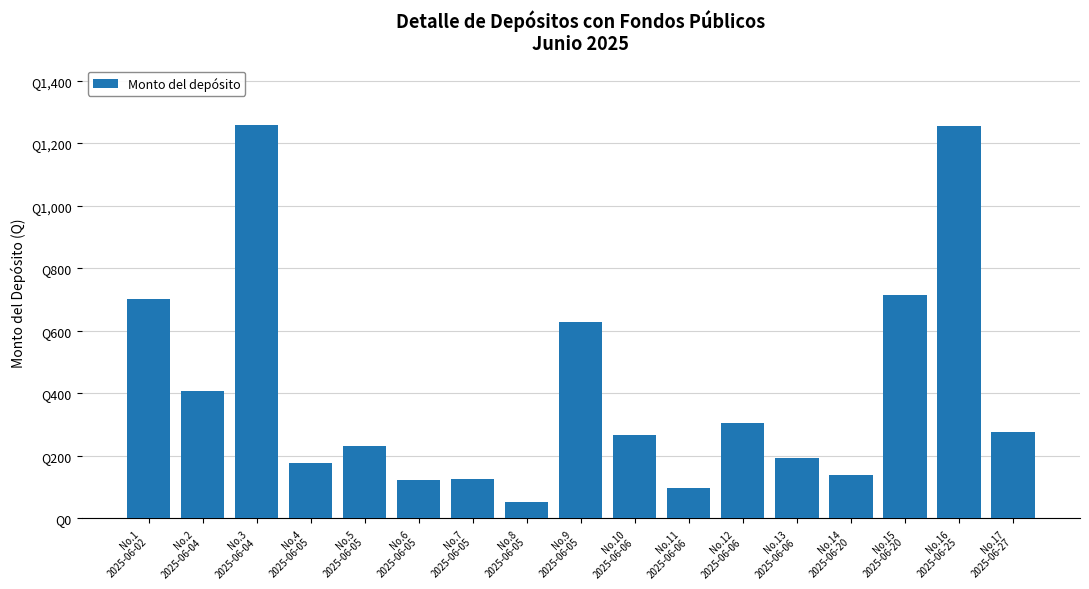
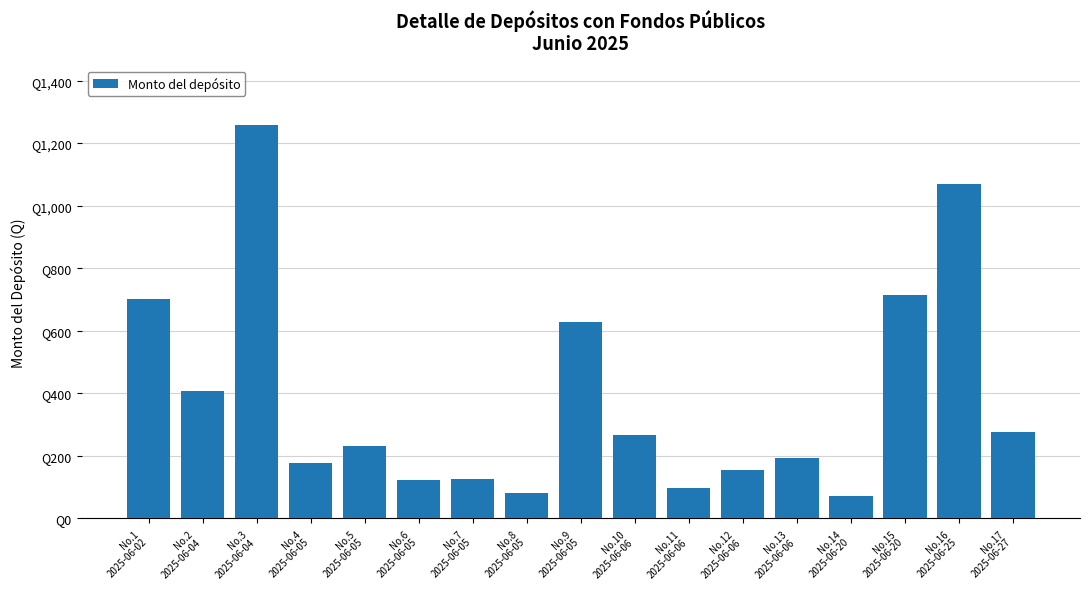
No.8 2025-06-05: Q50 -> Q80
No.12 2025-06-06: Q300 -> Q160
No.14 2025-06-20: Q140 -> Q70
No.16 2025-06-25: Q1,260 -> Q1,070
